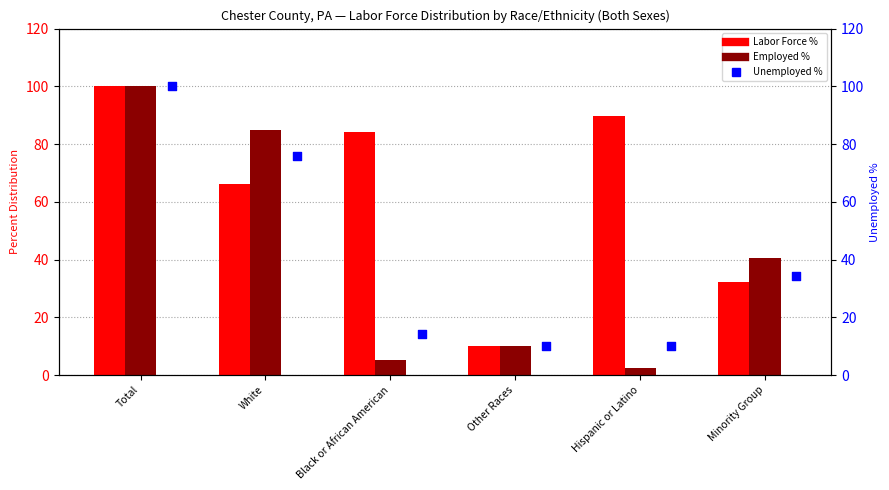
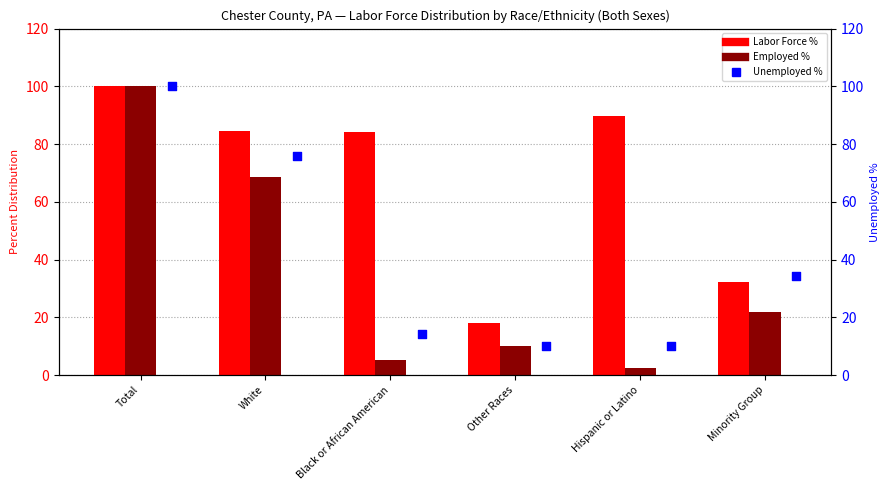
Labor Force %, White: 66 -> 84
Employed %, White: 85 -> 69
Labor Force %, Other Races: 10 -> 18
Employed %, Minority Group: 41 -> 22
